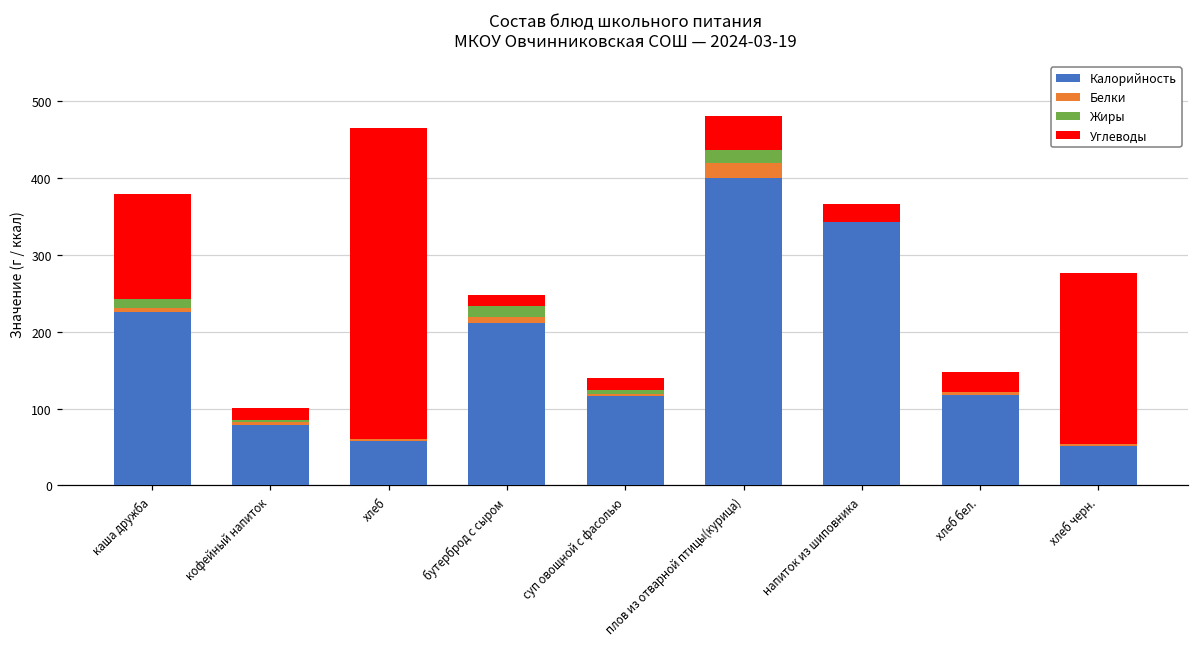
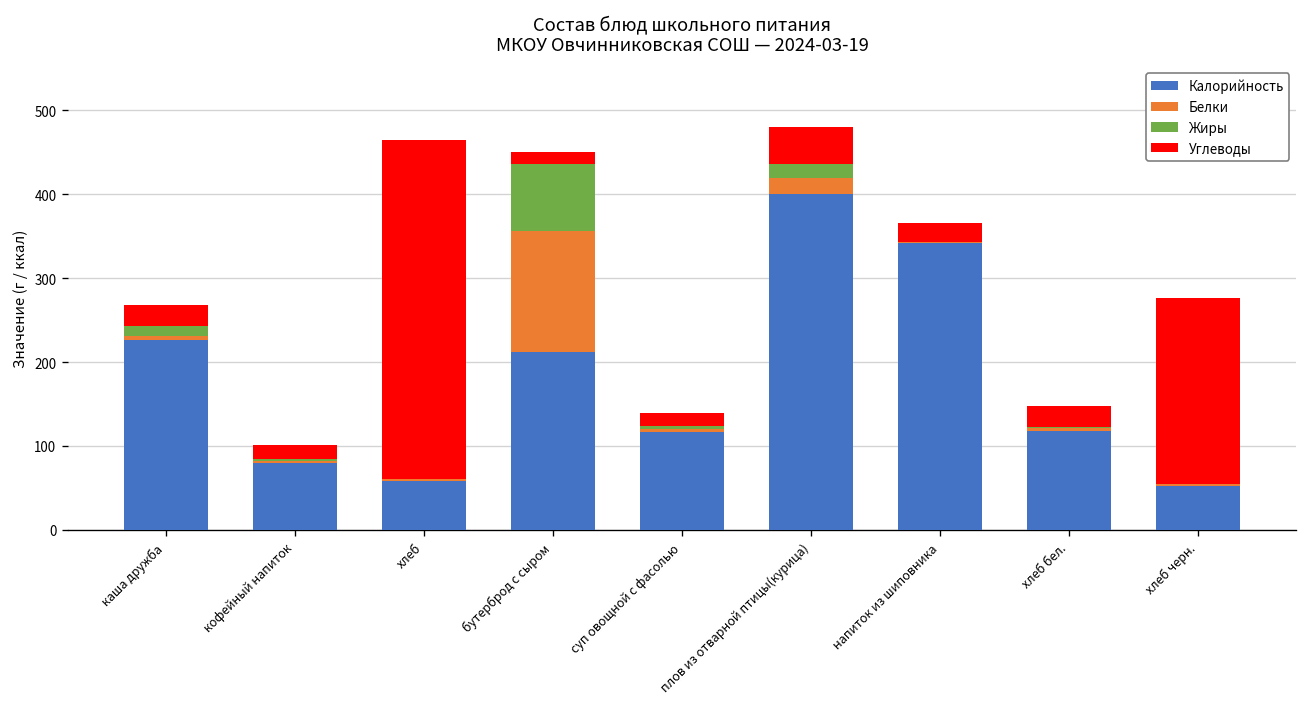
Углеводы, каша дружба: 140 -> 30
Белки, бутерброд с сыром: 10 -> 140
Жиры, бутерброд с сыром: 10 -> 80
